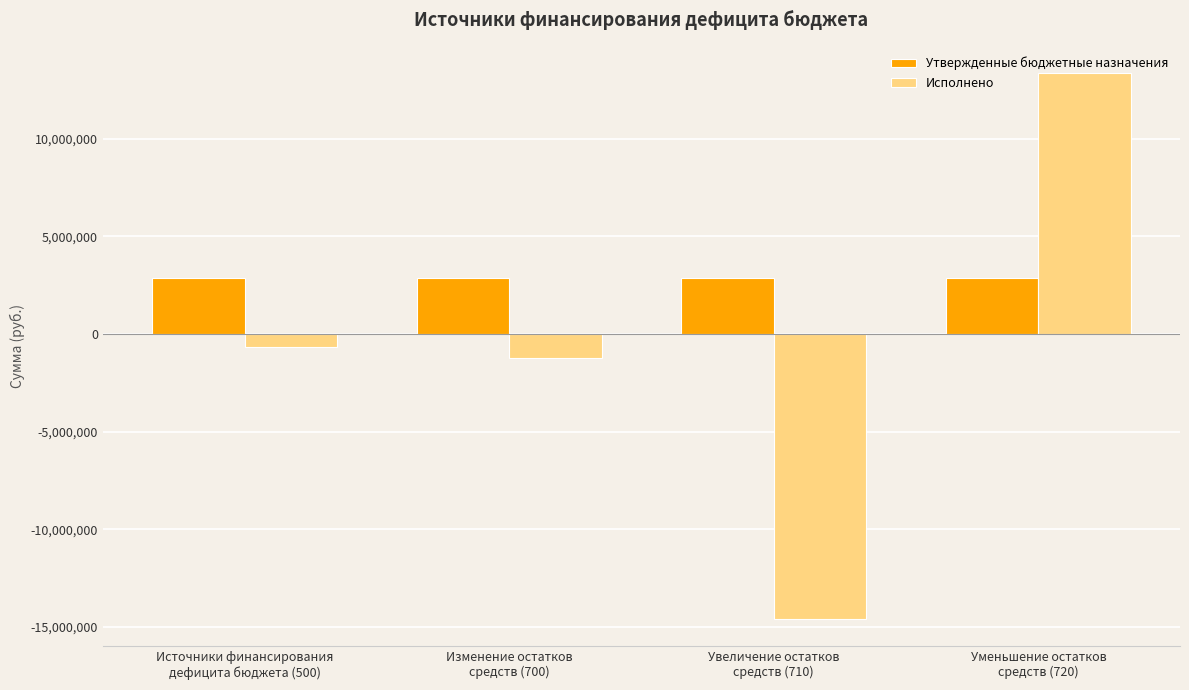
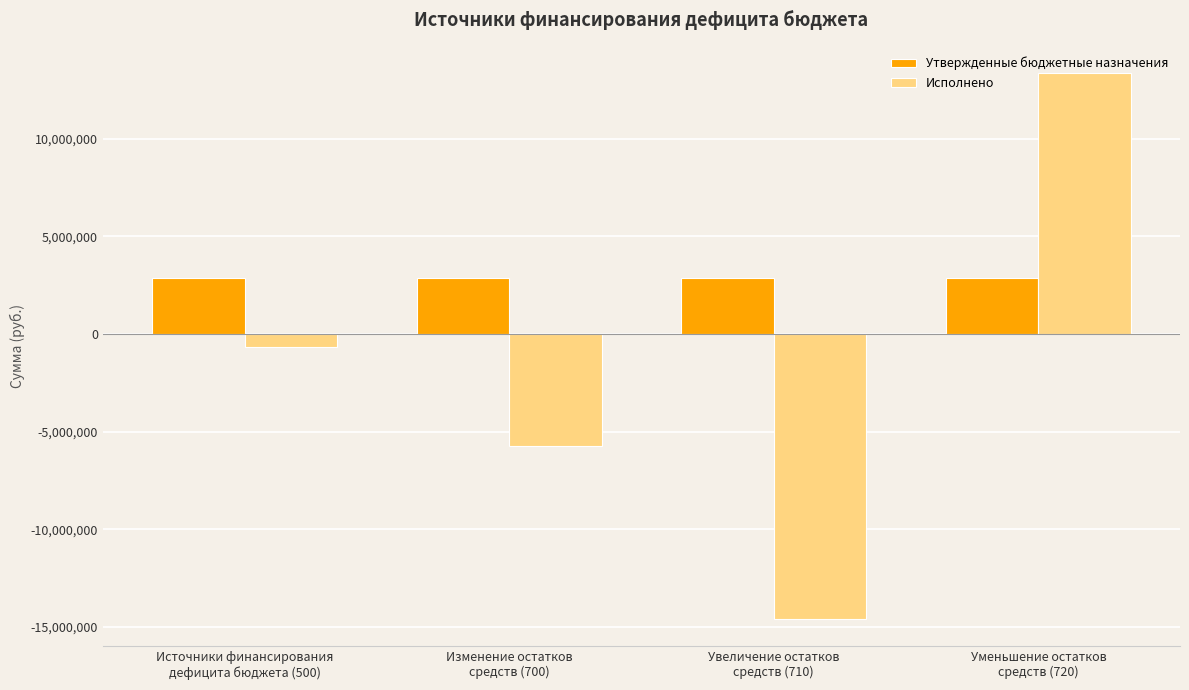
Исполнено, Изменение остатков средств (700): -1,200,000 -> -5,700,000
